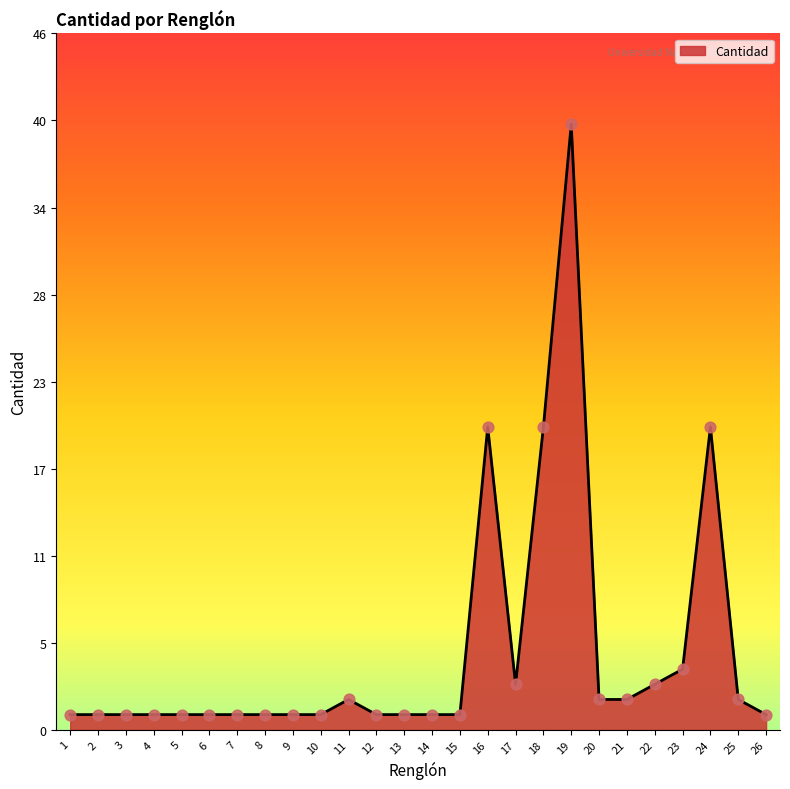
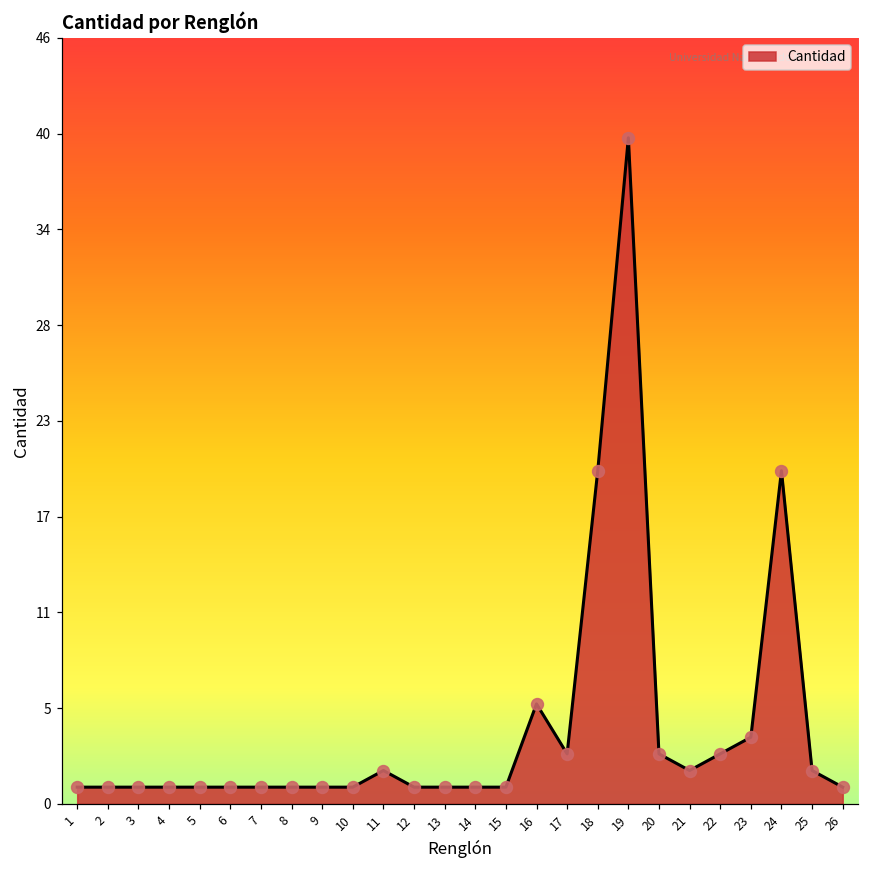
16: 20 -> 6
20: 2 -> 3
